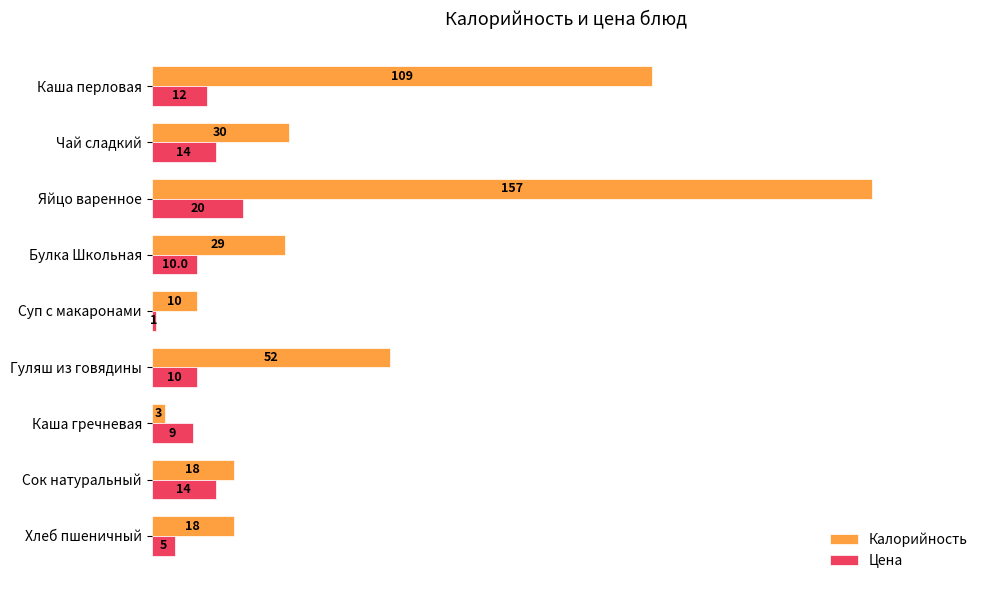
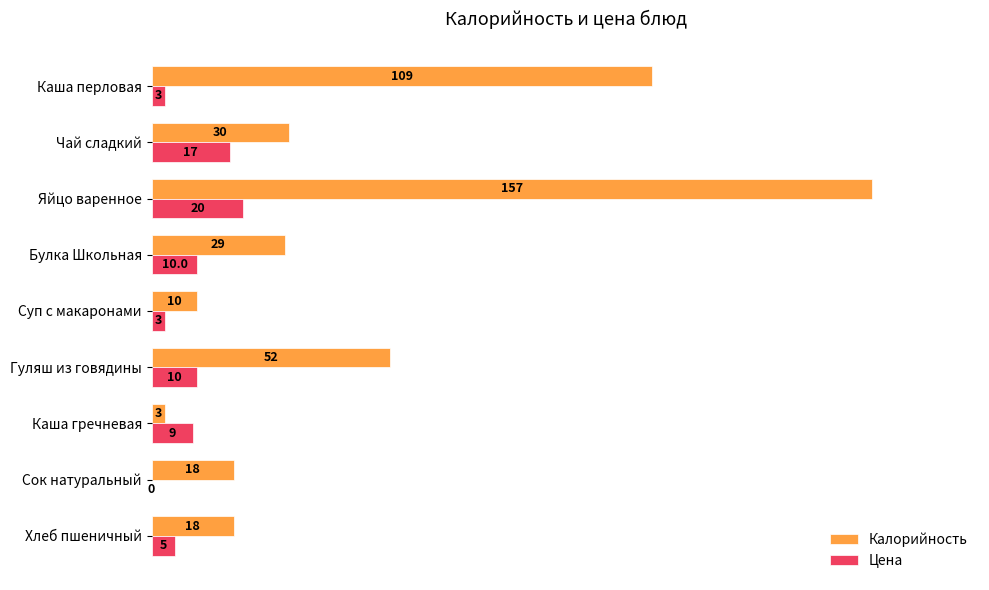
Цена, Каша перловая: 12 -> 3
Цена, Чай сладкий: 14 -> 17
Цена, Суп с макаронами: 1 -> 3
Цена, Сок натуральный: 14 -> 0
